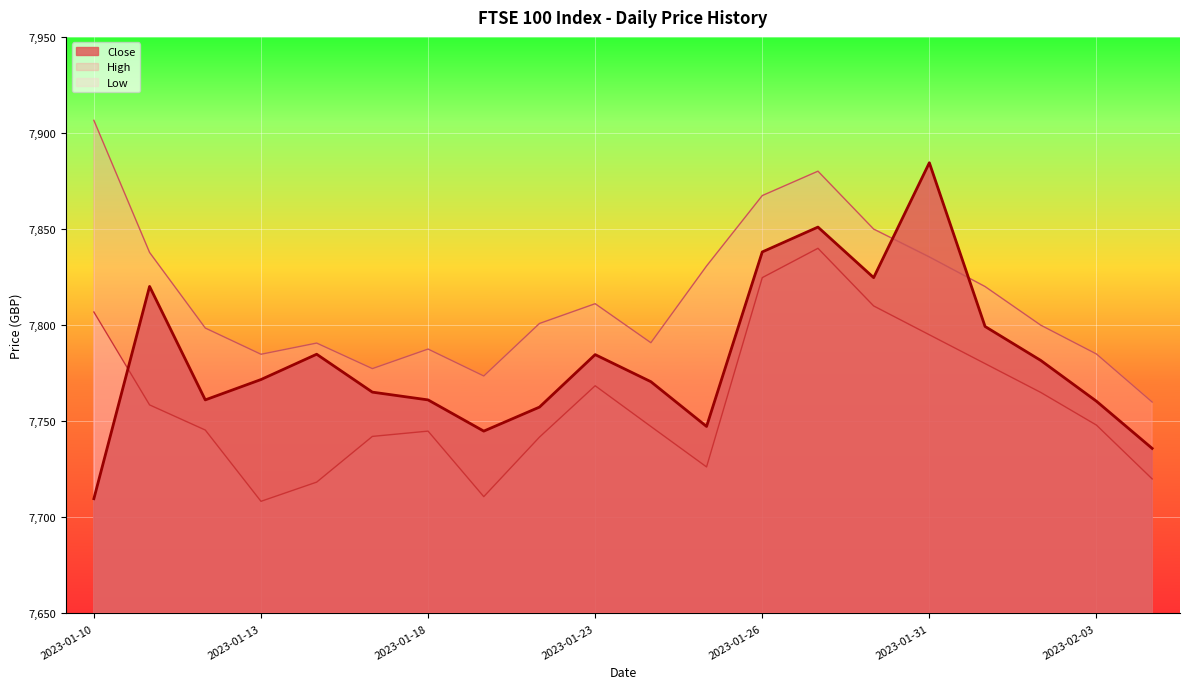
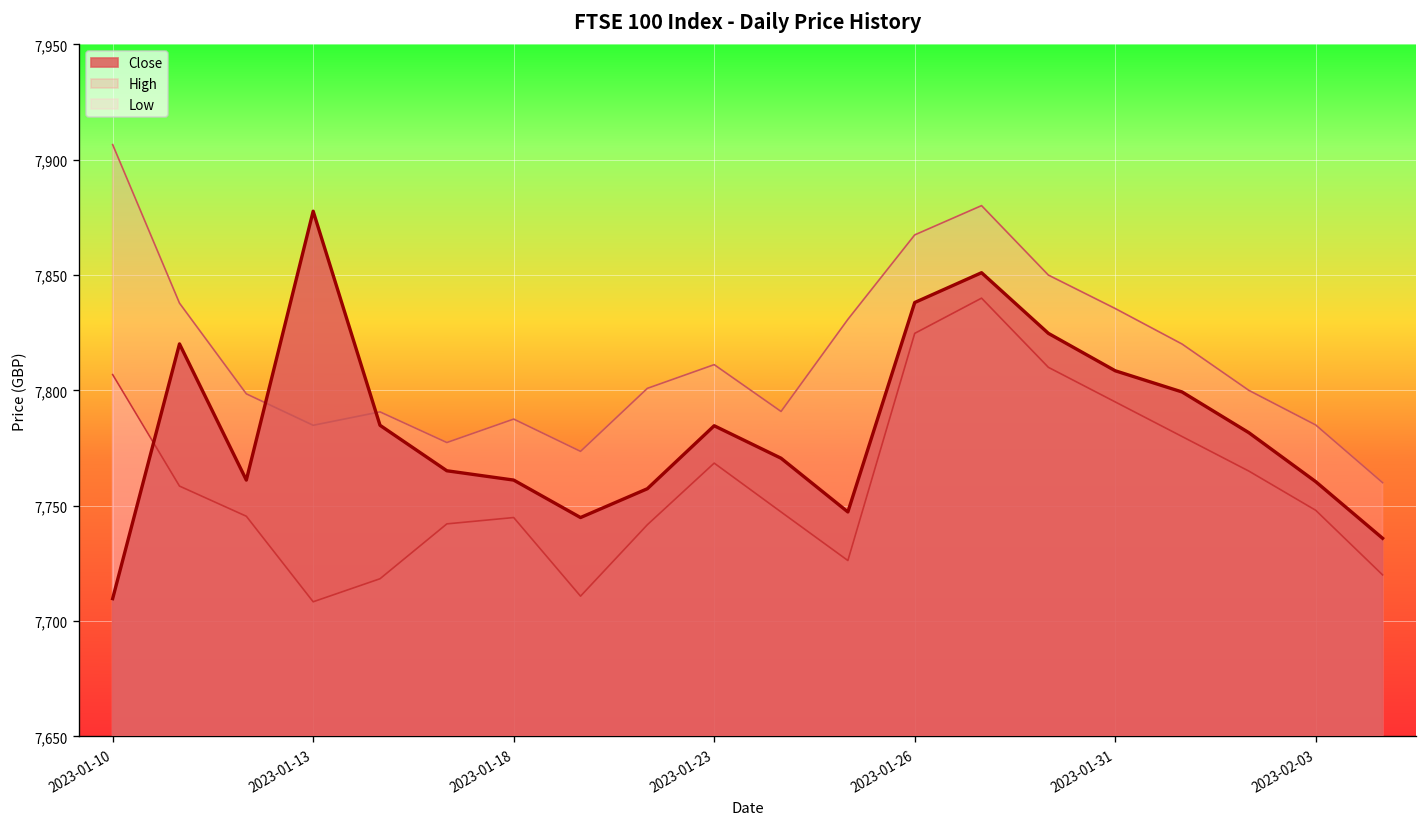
Close, 2023-01-13: 7,772 -> 7,878
Close, 2023-01-31: 7,885 -> 7,809
